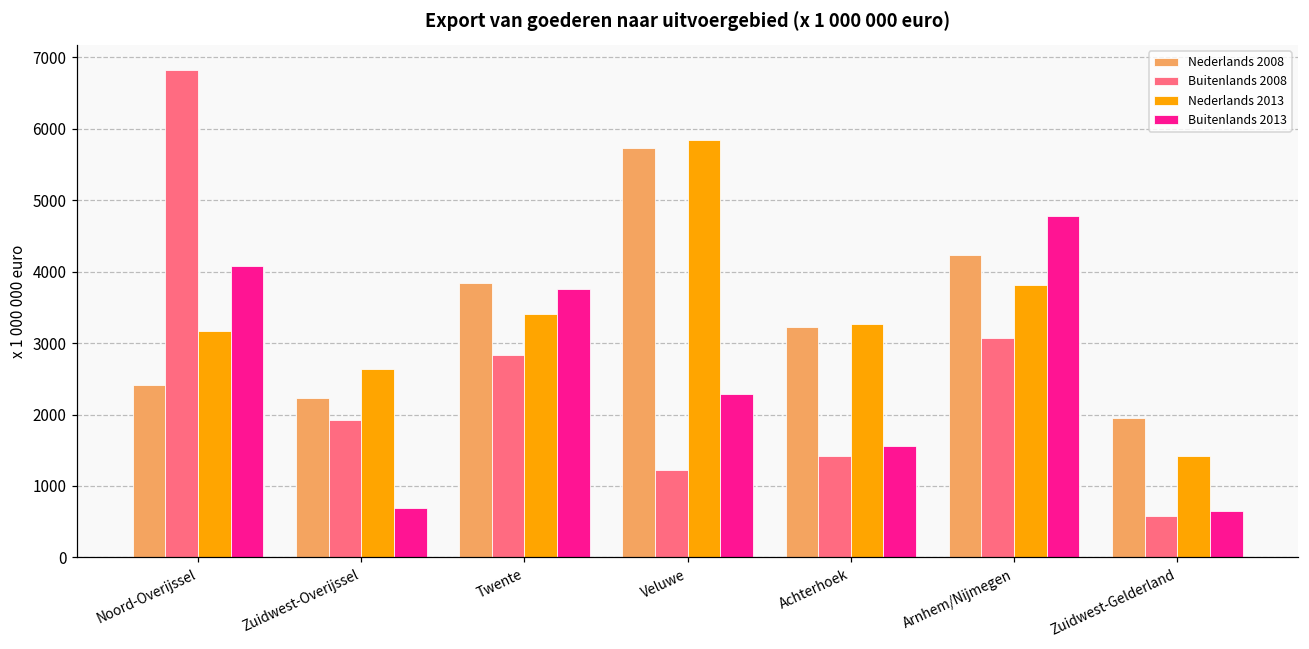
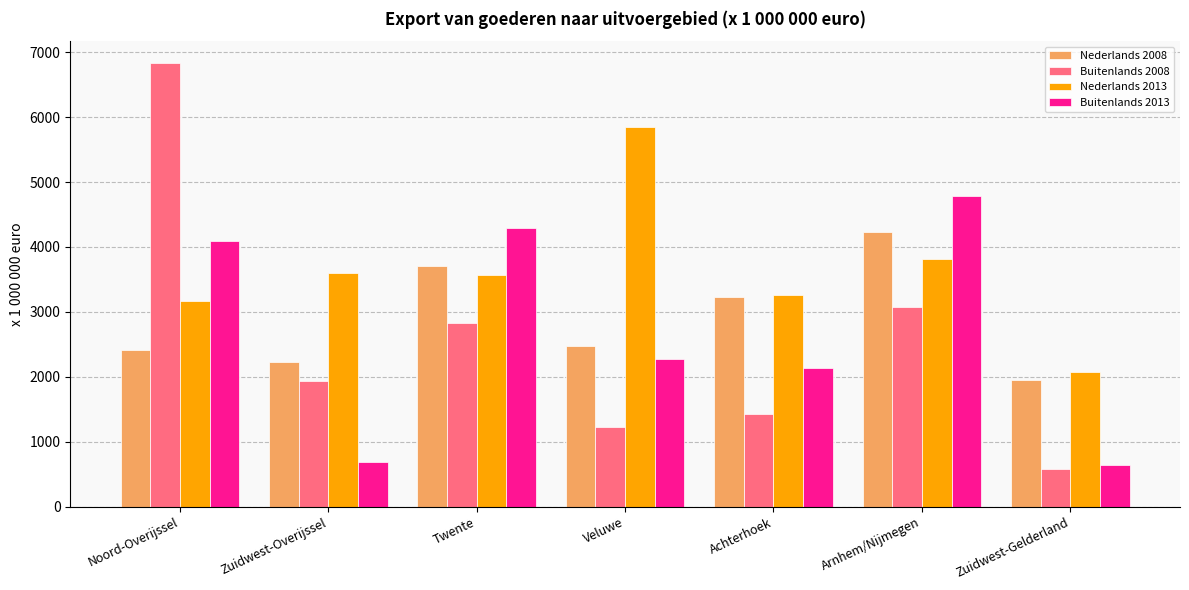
Nederlands 2013, Zuidwest-Overijssel: 2600 -> 3600
Nederlands 2008, Twente: 3800 -> 3700
Nederlands 2013, Twente: 3400 -> 3600
Buitenlands 2013, Twente: 3800 -> 4300
Nederlands 2008, Veluwe: 5700 -> 2500
Buitenlands 2013, Achterhoek: 1600 -> 2100
Nederlands 2013, Zuidwest-Gelderland: 1400 -> 2100
